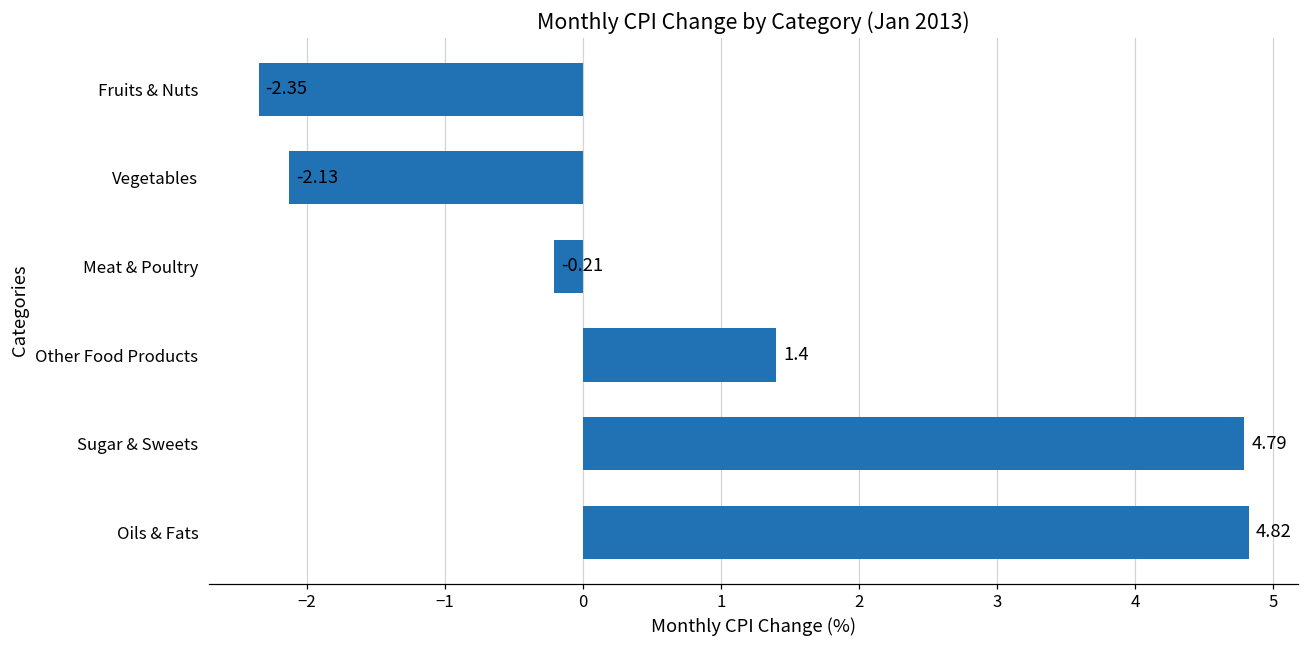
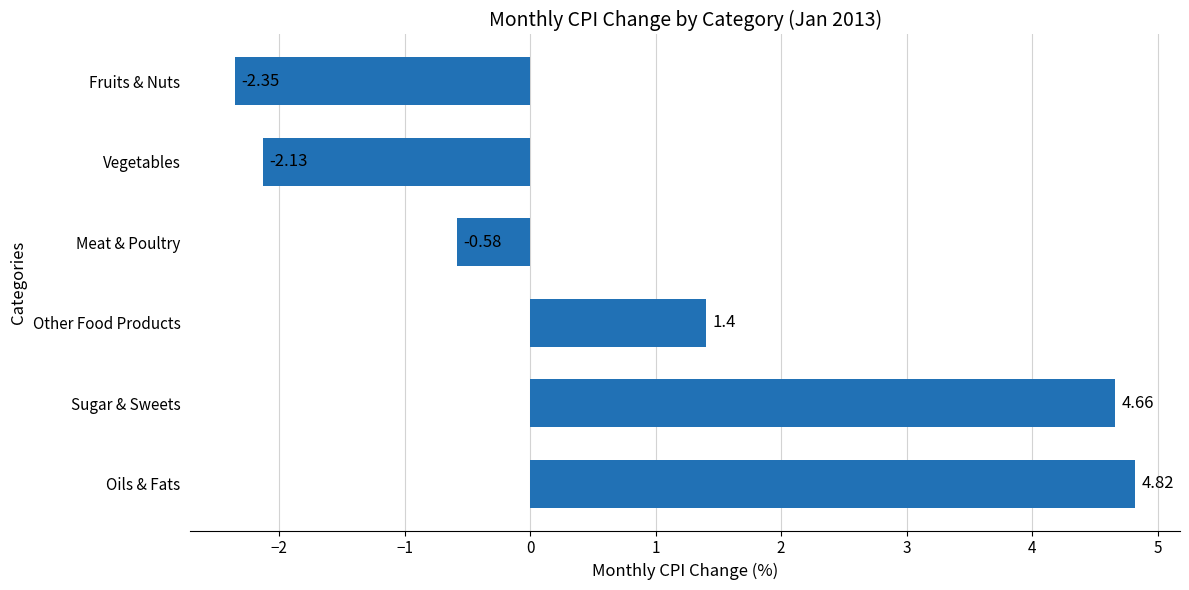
Meat & Poultry: -0.21 -> -0.58
Sugar & Sweets: 4.79 -> 4.66
